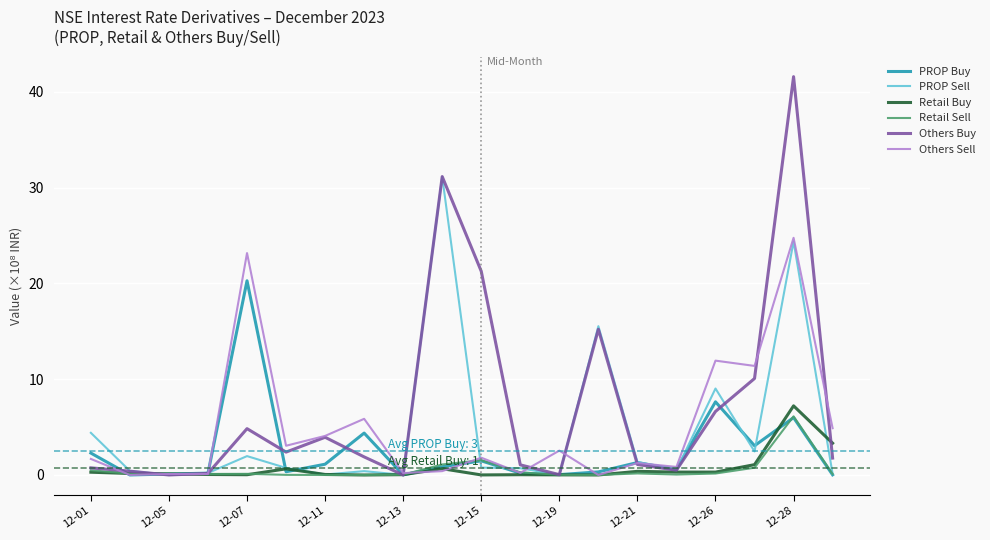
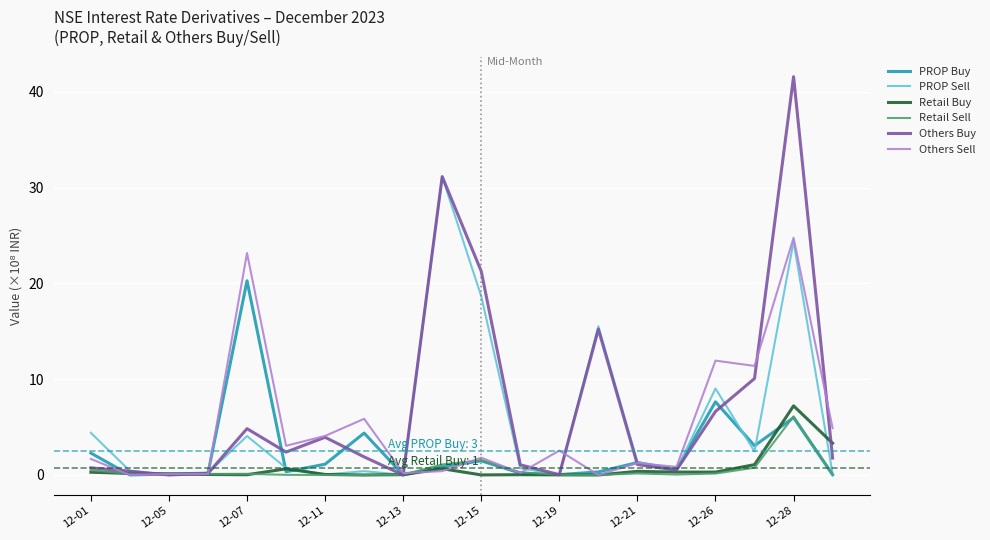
PROP Sell, 12-07: 2 -> 4
PROP Sell, 12-15: 1 -> 19
